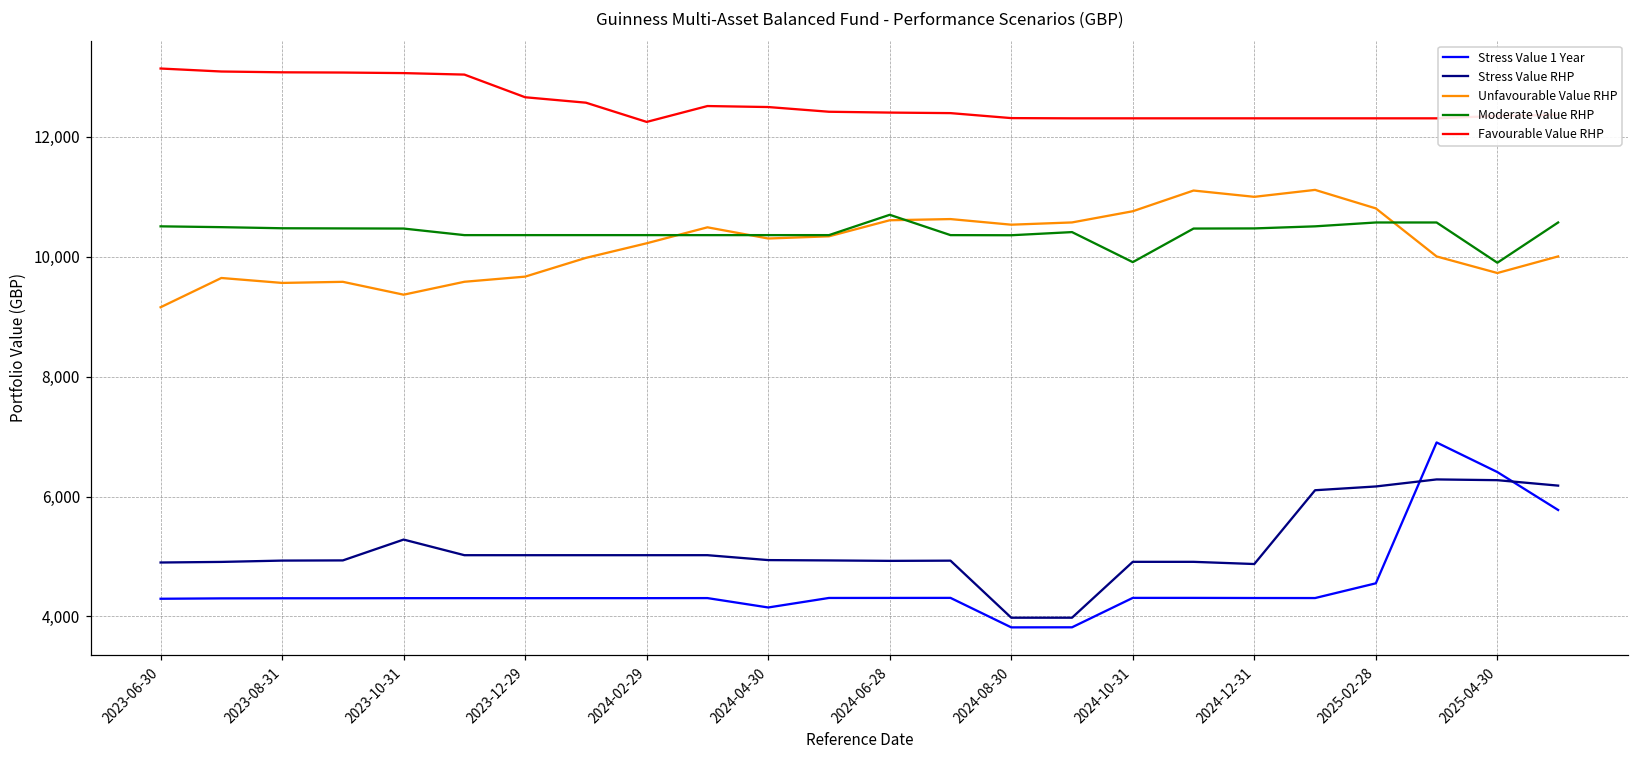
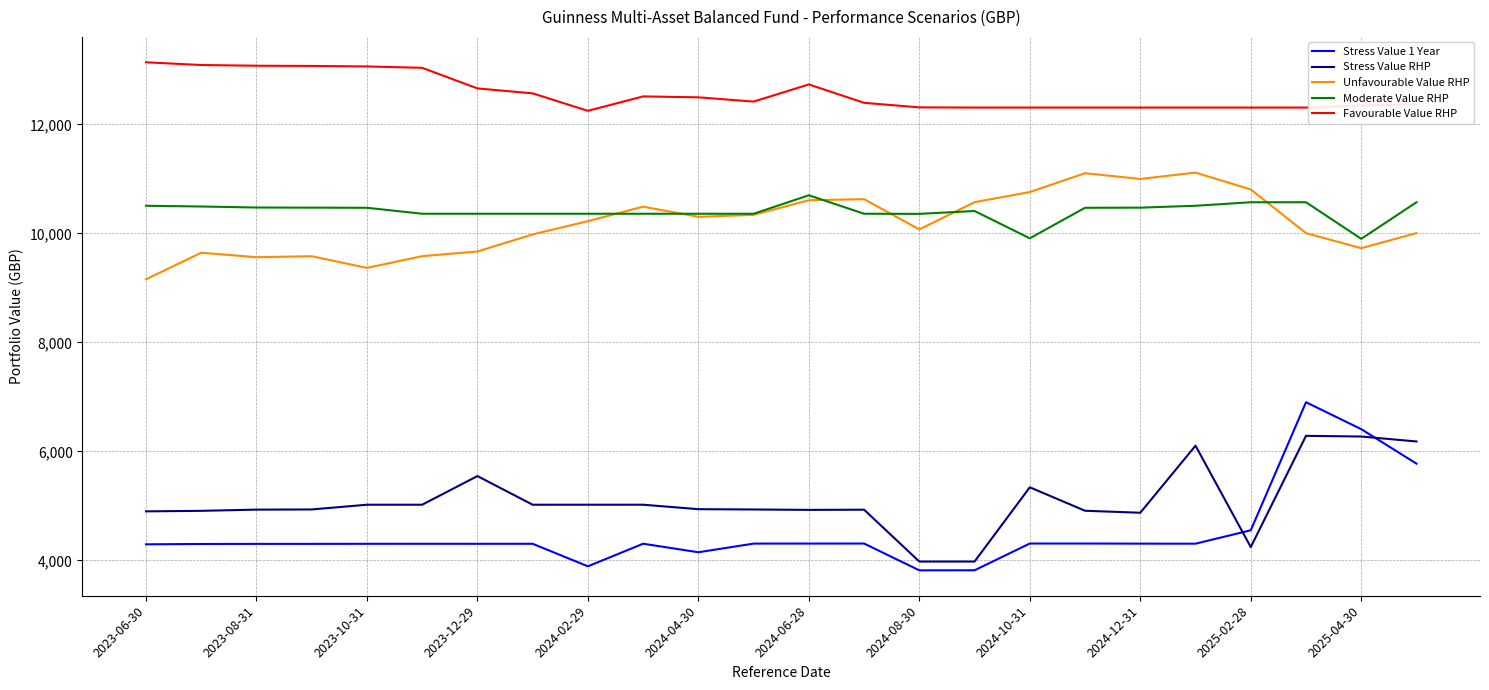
Stress Value RHP, 2023-10-31: 5,300 -> 5,000
Stress Value RHP, 2023-12-29: 5,000 -> 5,500
Stress Value 1 Year, 2024-02-29: 4,300 -> 3,900
Favourable Value RHP, 2024-06-28: 12,400 -> 12,700
Unfavourable Value RHP, 2024-08-30: 10,500 -> 10,100
Stress Value RHP, 2024-10-31: 4,900 -> 5,300
Stress Value RHP, 2025-02-28: 6,200 -> 4,200
